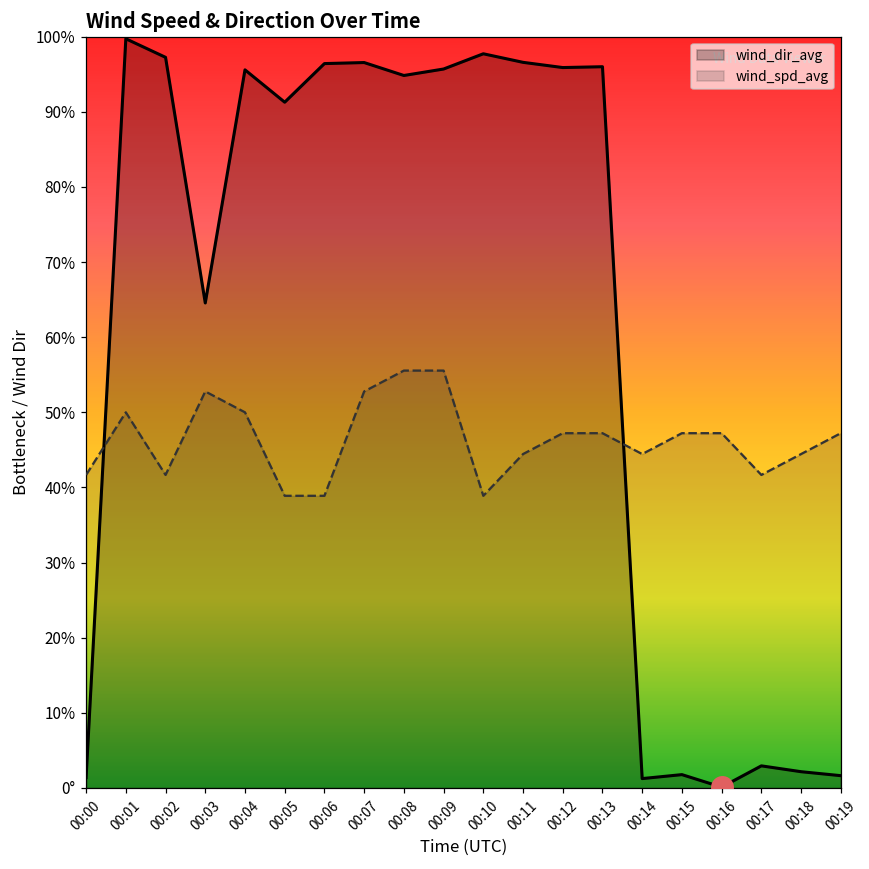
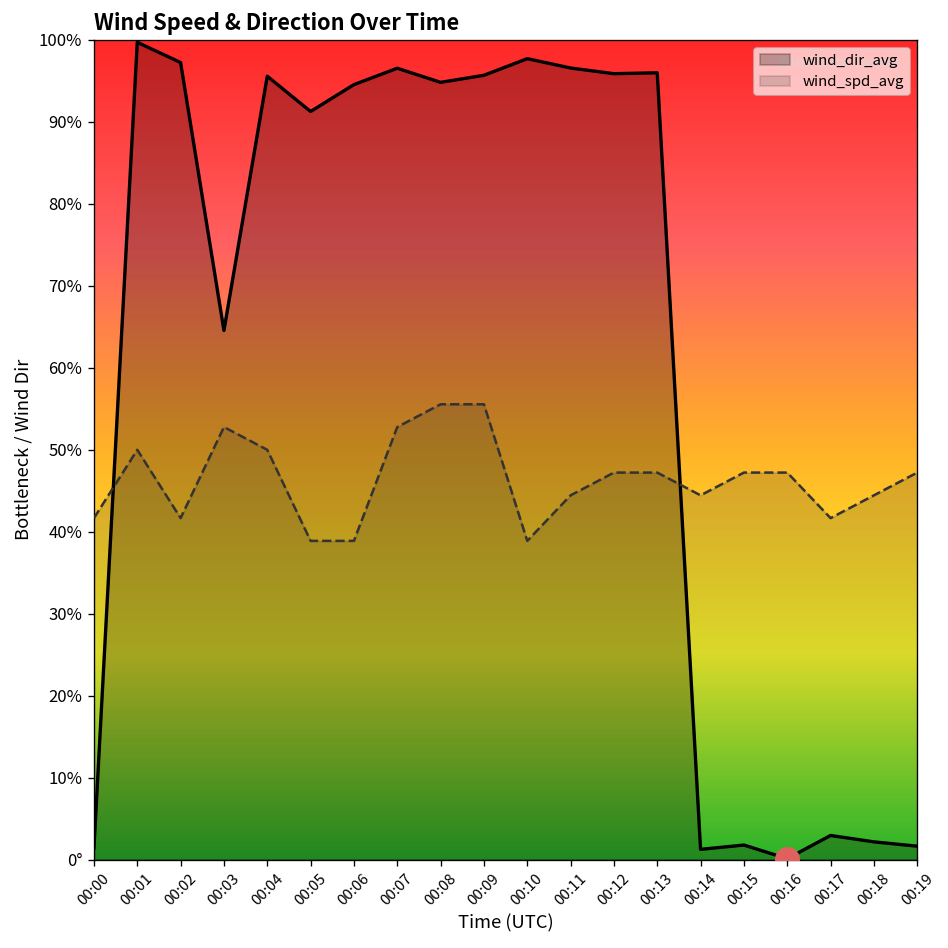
wind_dir_avg, 00:06: 96% -> 95%
